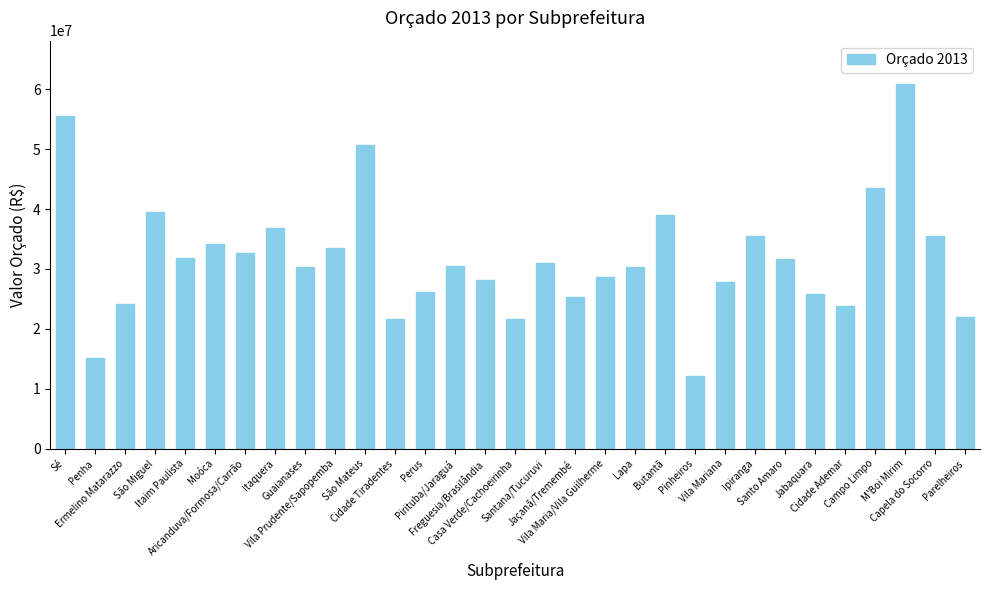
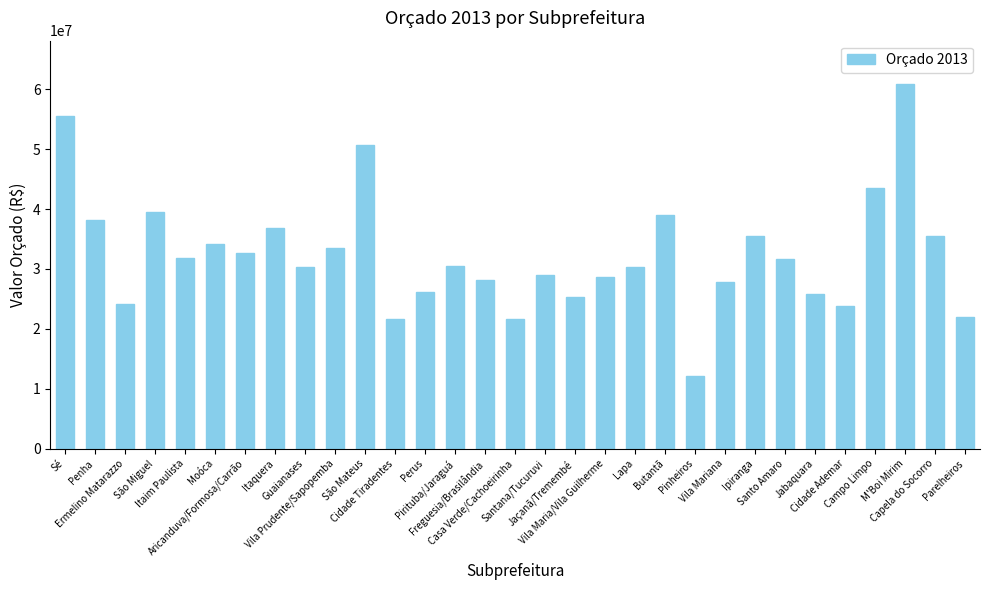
Penha: 15000000 -> 38000000
Santana/Tucuruvi: 31000000 -> 29000000
